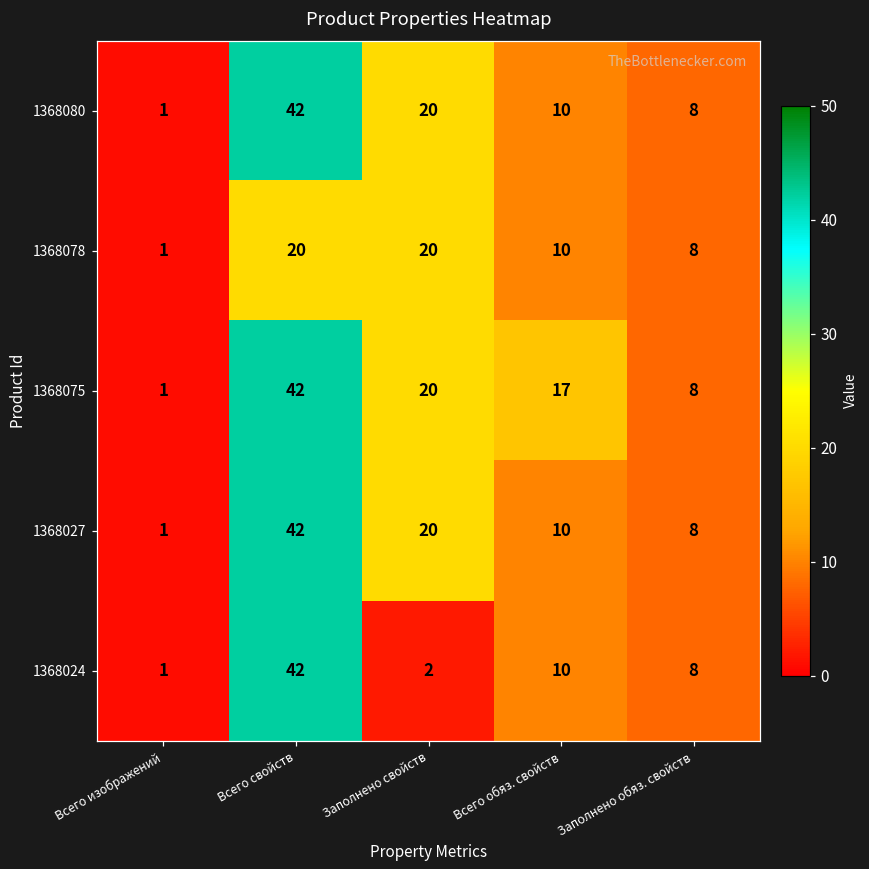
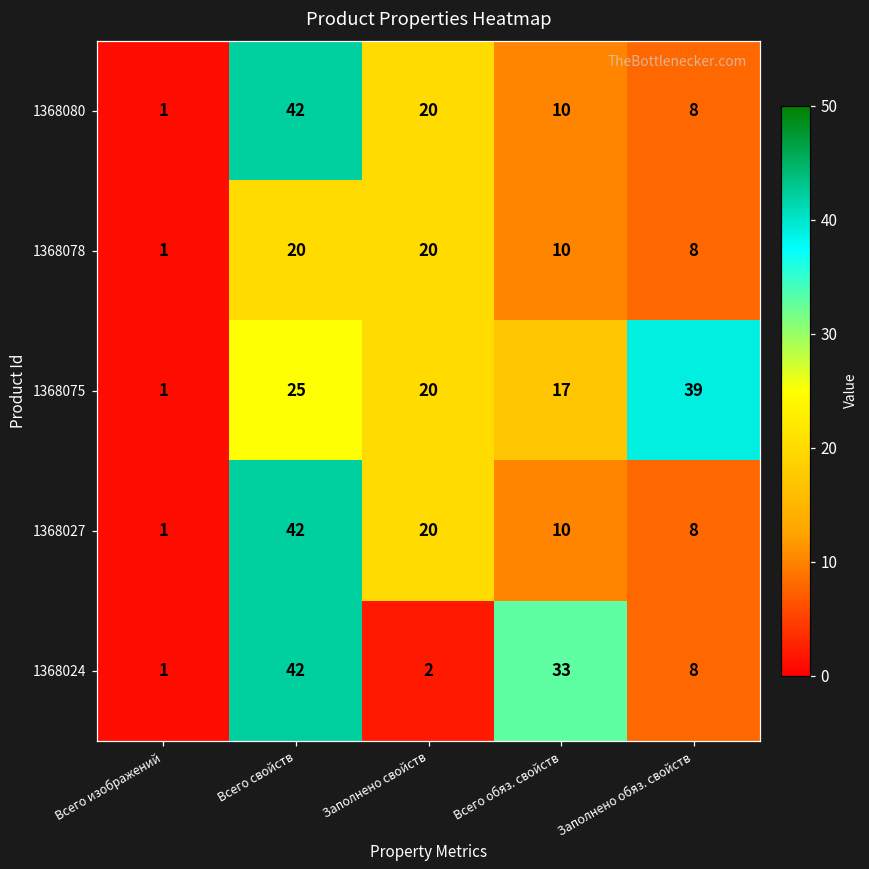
1368075, Всего свойств: 42 -> 25
1368075, Заполнено обяз. свойств: 8 -> 39
1368024, Всего обяз. свойств: 10 -> 33
